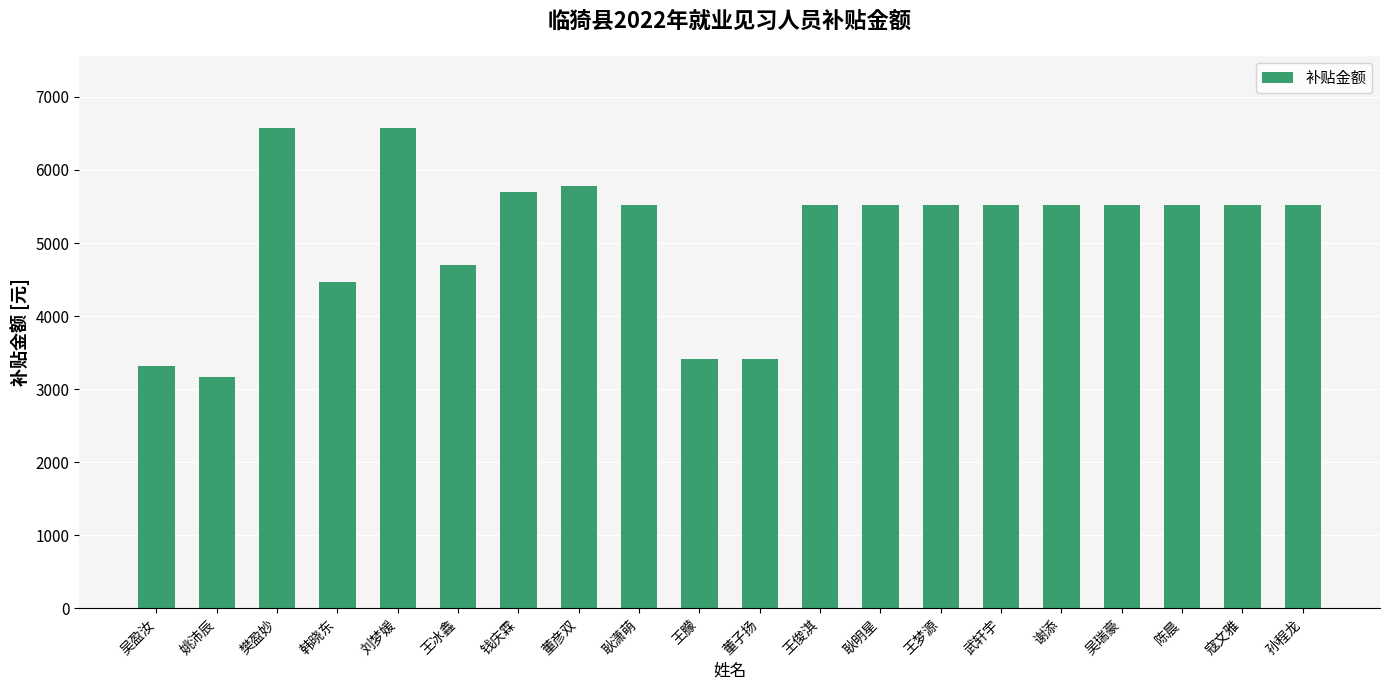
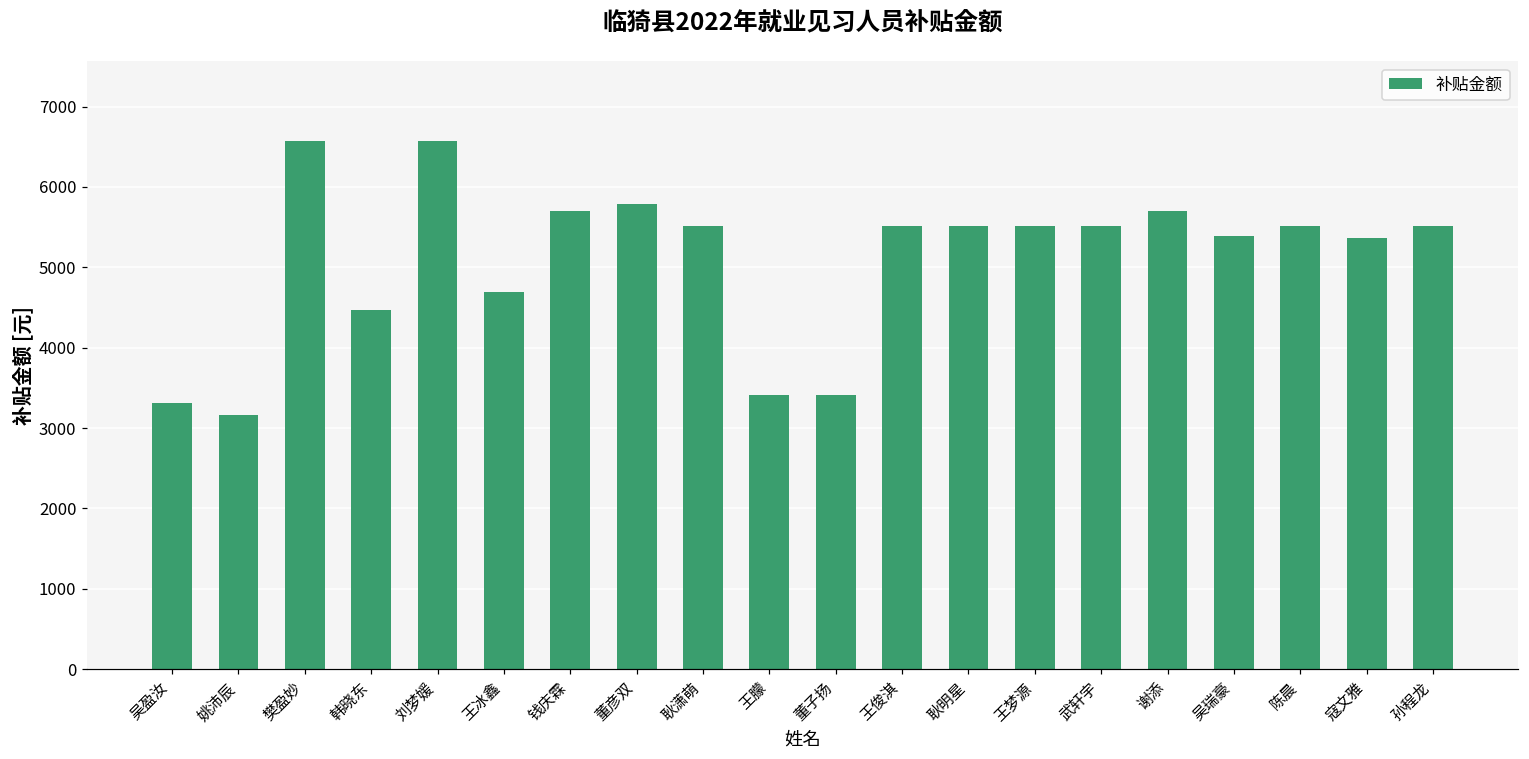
谢添: 5500 -> 5700
吴瑞豪: 5500 -> 5400
寇文雅: 5500 -> 5400
